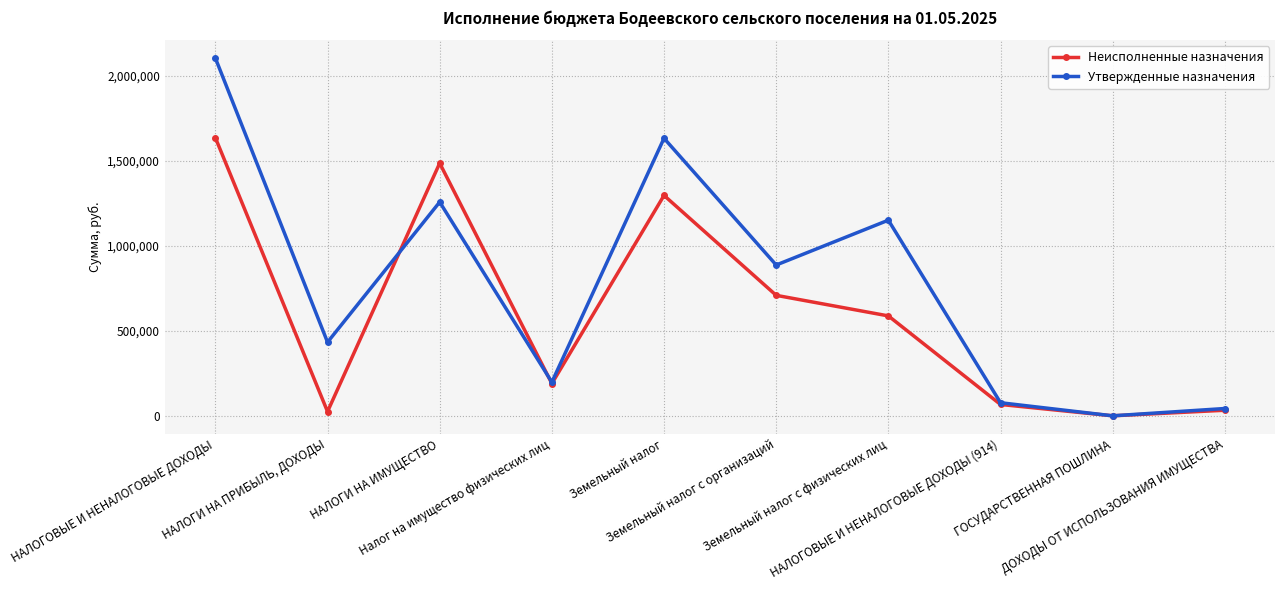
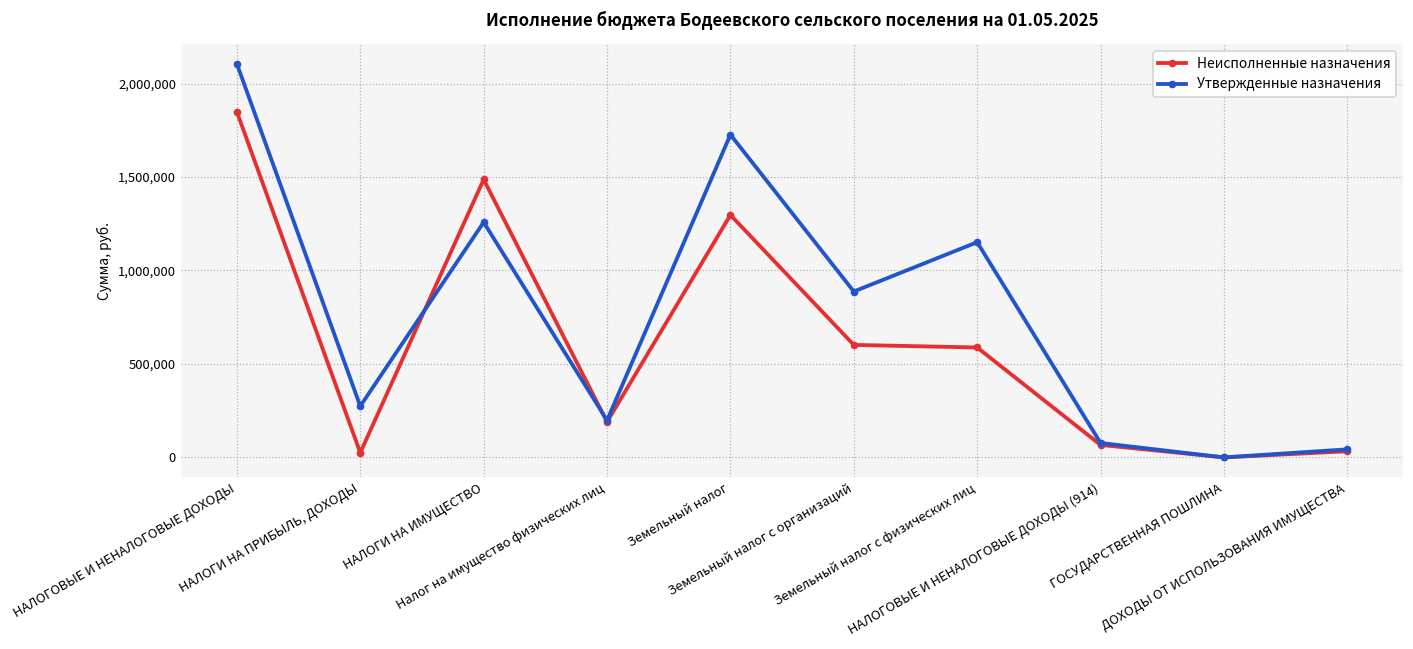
Неисполненные назначения, НАЛОГОВЫЕ И НЕНАЛОГОВЫЕ ДОХОДЫ: 1,640,000 -> 1,850,000
Утвержденные назначения, НАЛОГИ НА ПРИБЫЛЬ, ДОХОДЫ: 430,000 -> 270,000
Утвержденные назначения, Земельный налог: 1,630,000 -> 1,730,000
Неисполненные назначения, Земельный налог с организаций: 710,000 -> 600,000
